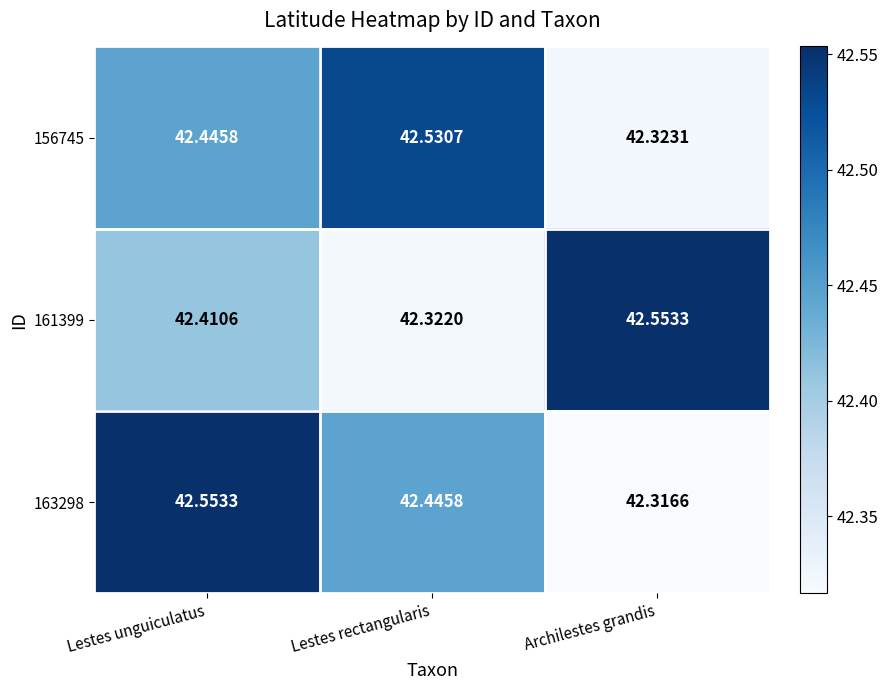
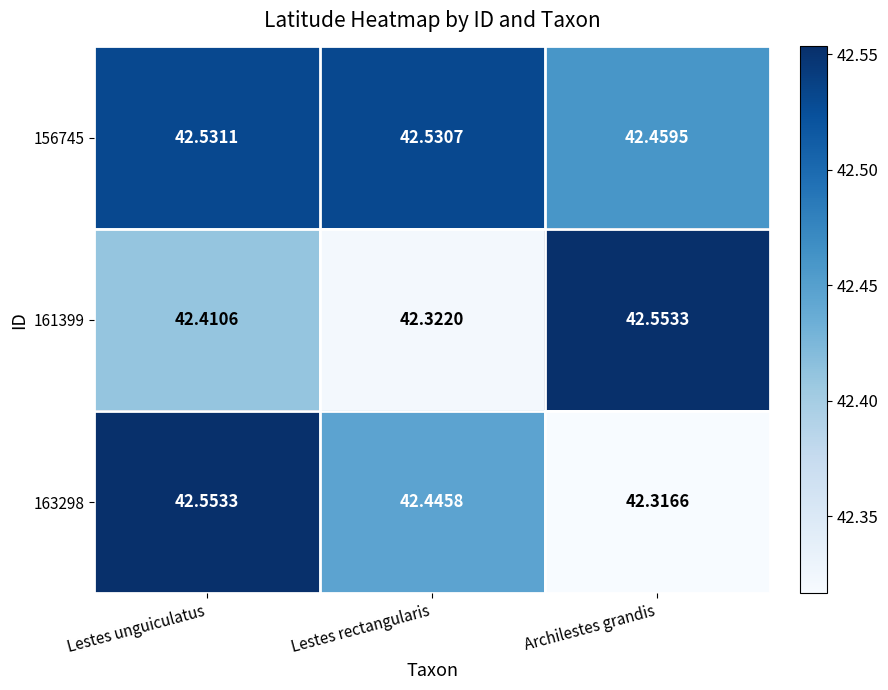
156745, Lestes unguiculatus: 42.4458 -> 42.5311
156745, Archilestes grandis: 42.3231 -> 42.4595
